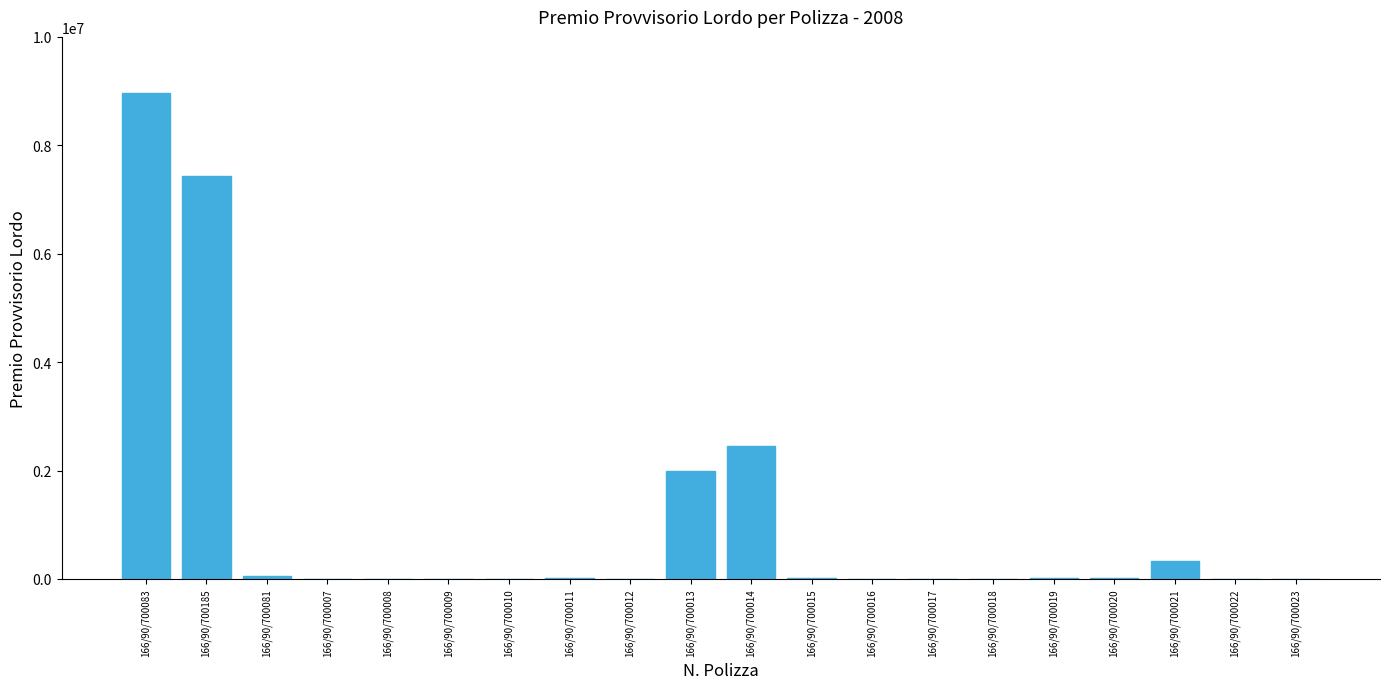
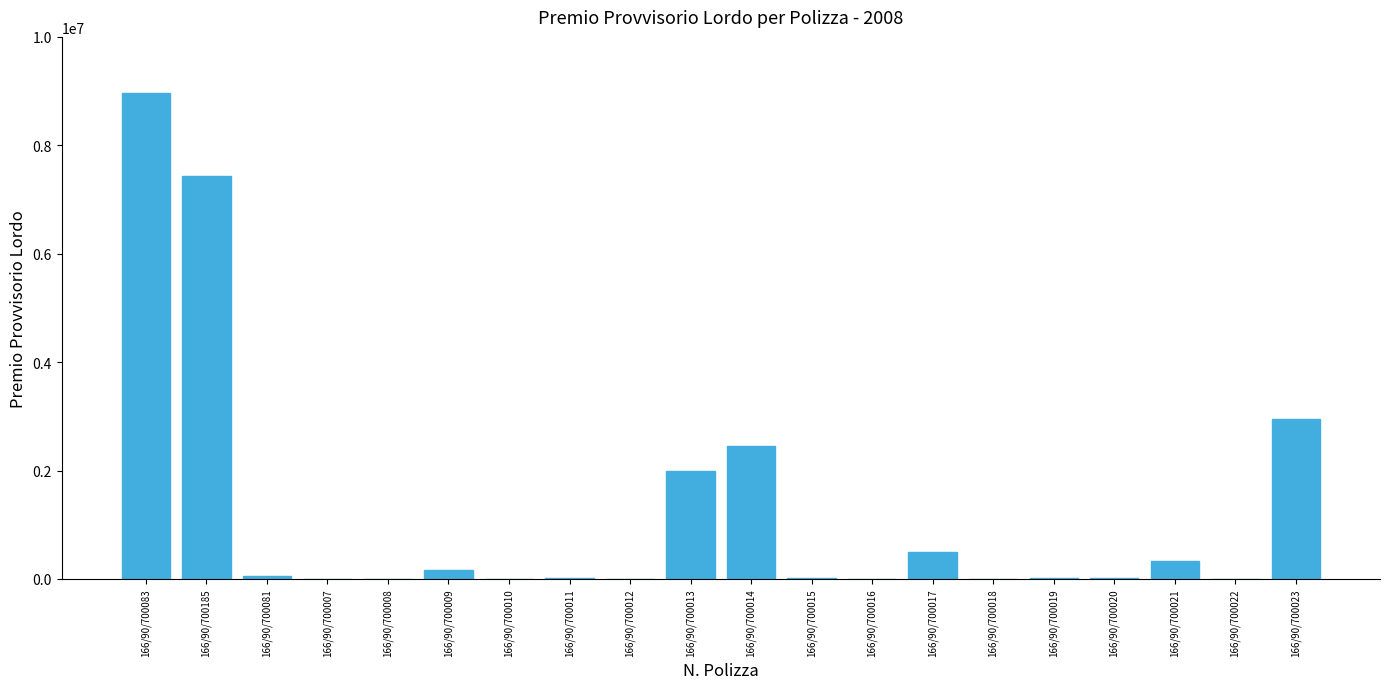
166/90/700009: 0 -> 200000
166/90/700017: 0 -> 500000
166/90/700023: 0 -> 3000000
